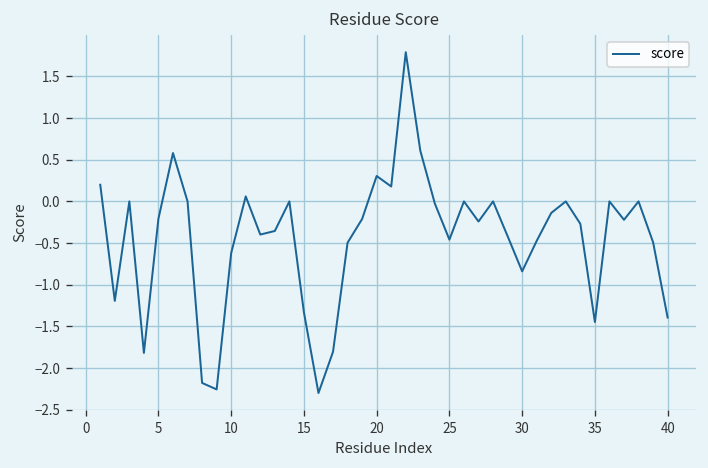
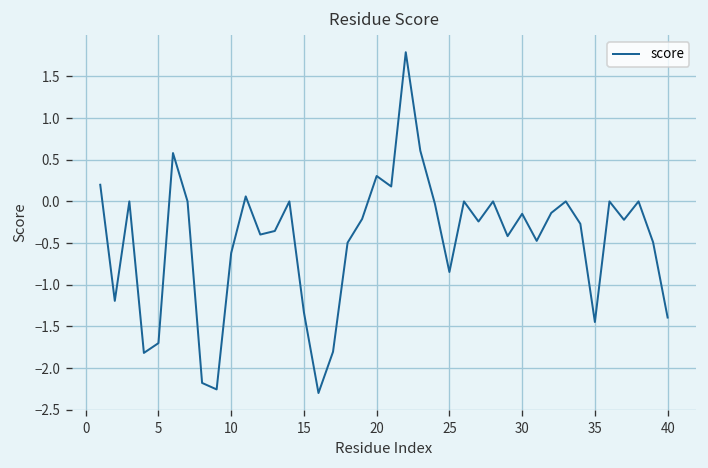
5: -0.2 -> -1.7
25: -0.5 -> -0.8
30: -0.8 -> -0.1
